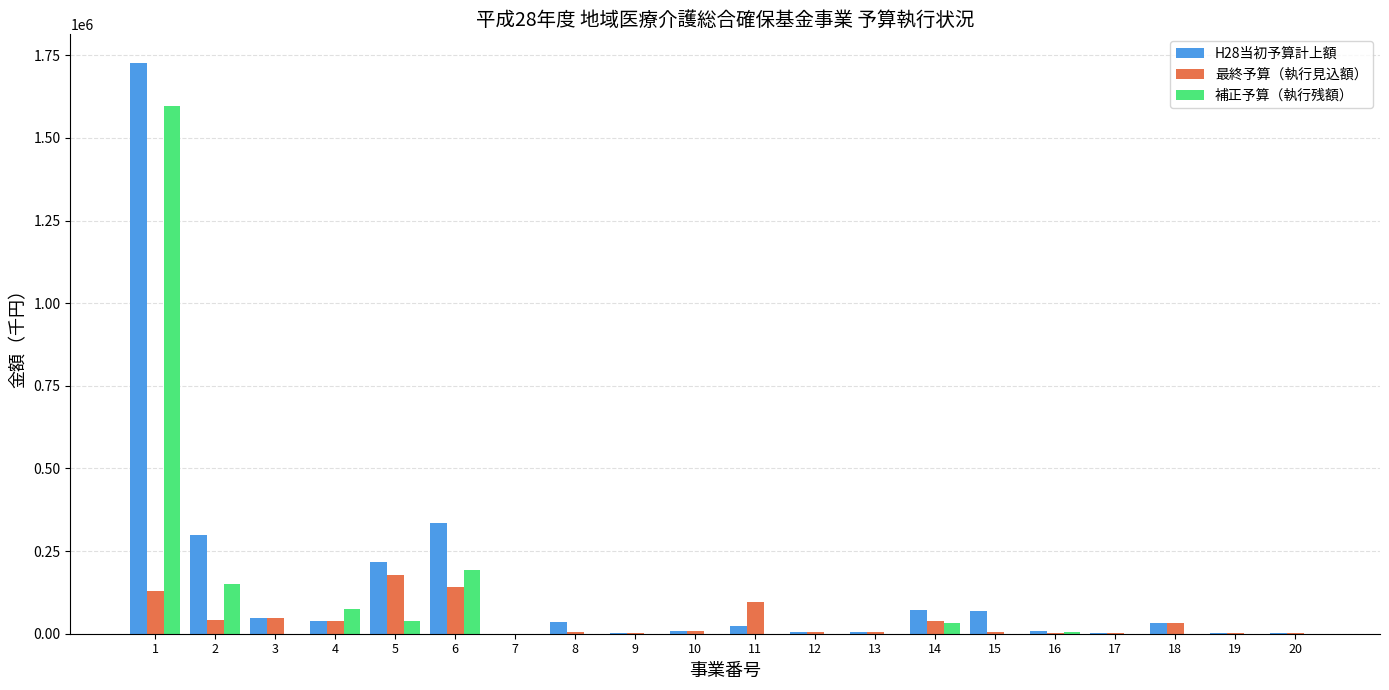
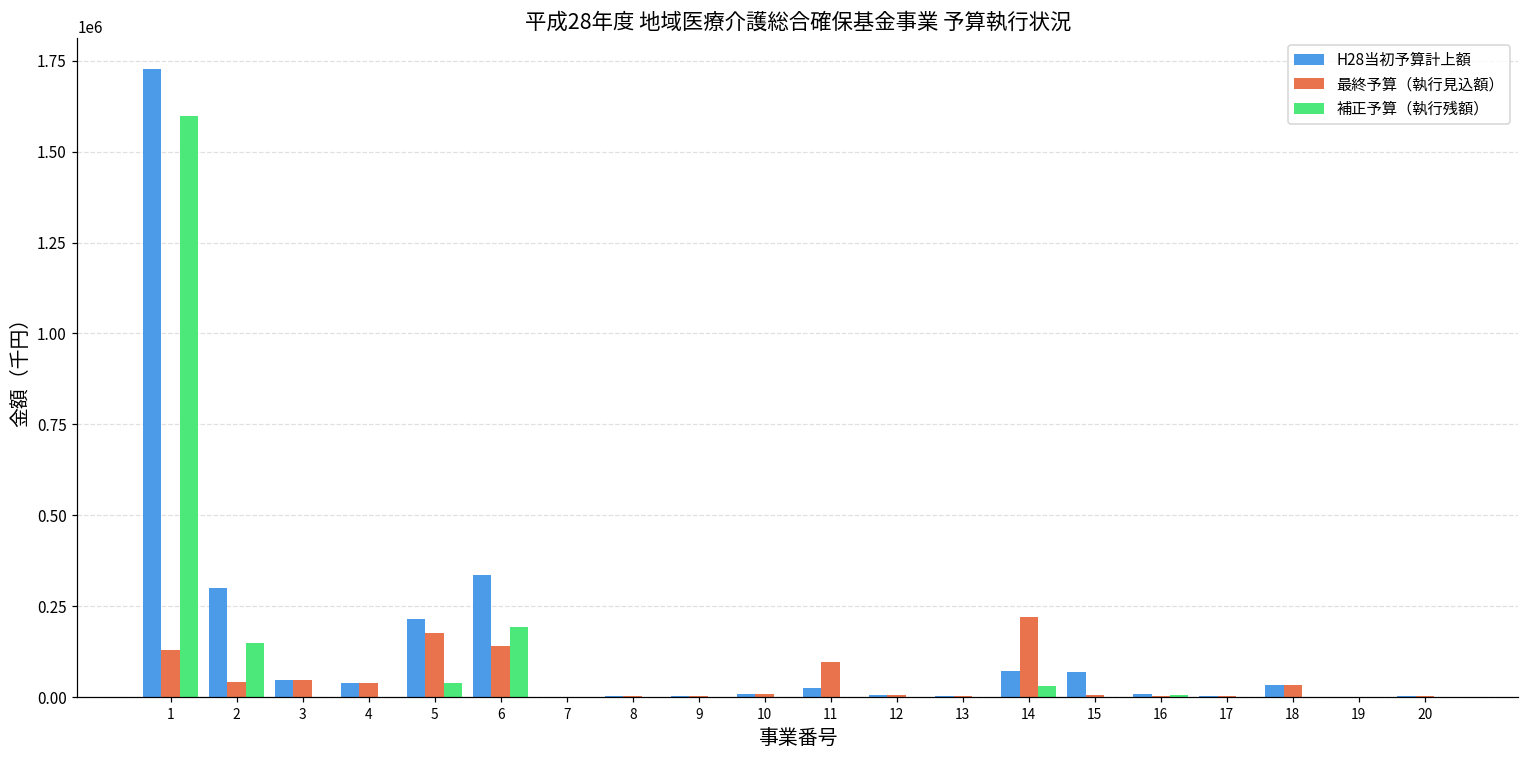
補正予算（執行残額）, 4: 70000 -> 0
H28当初予算計上額, 8: 40000 -> 0
最終予算（執行見込額）, 14: 40000 -> 220000
